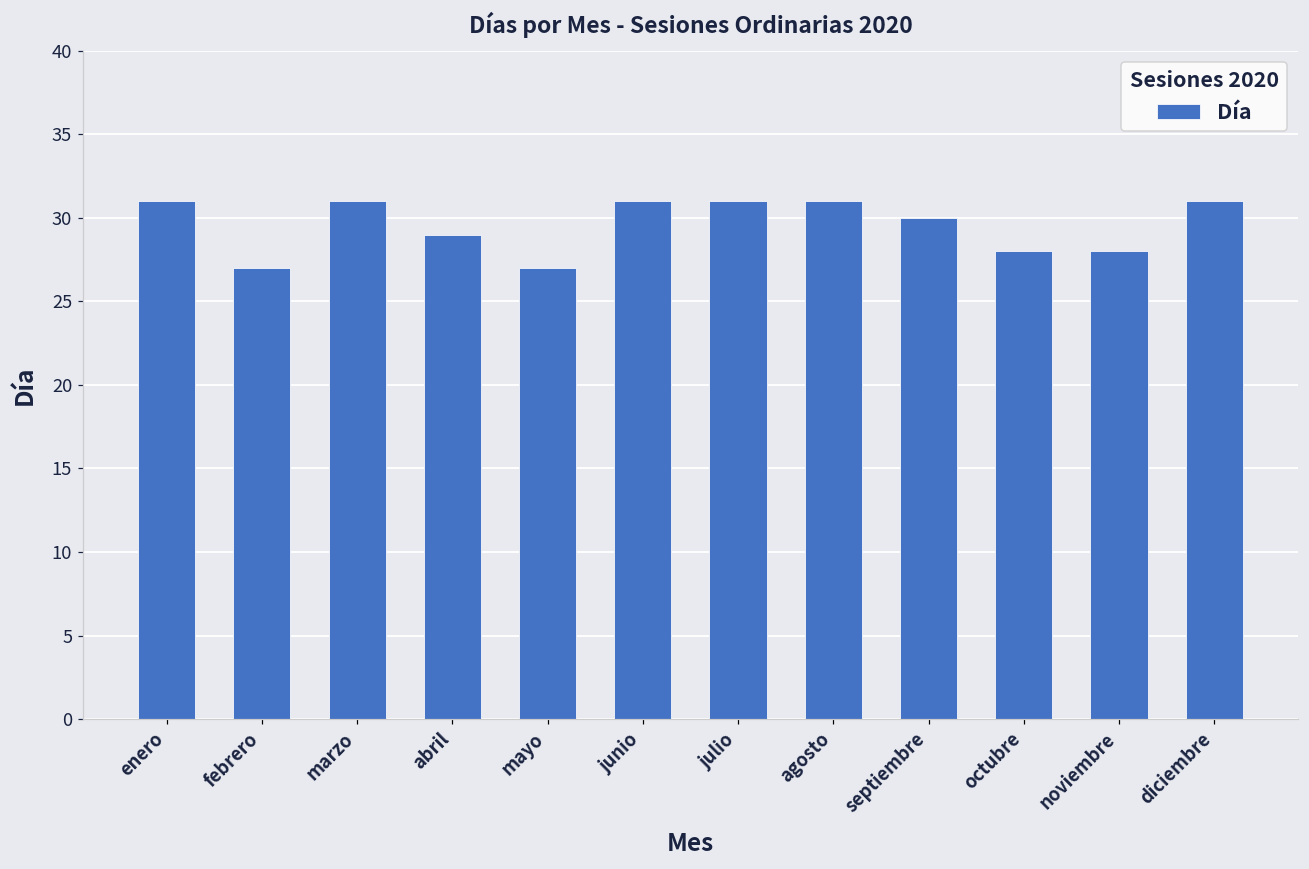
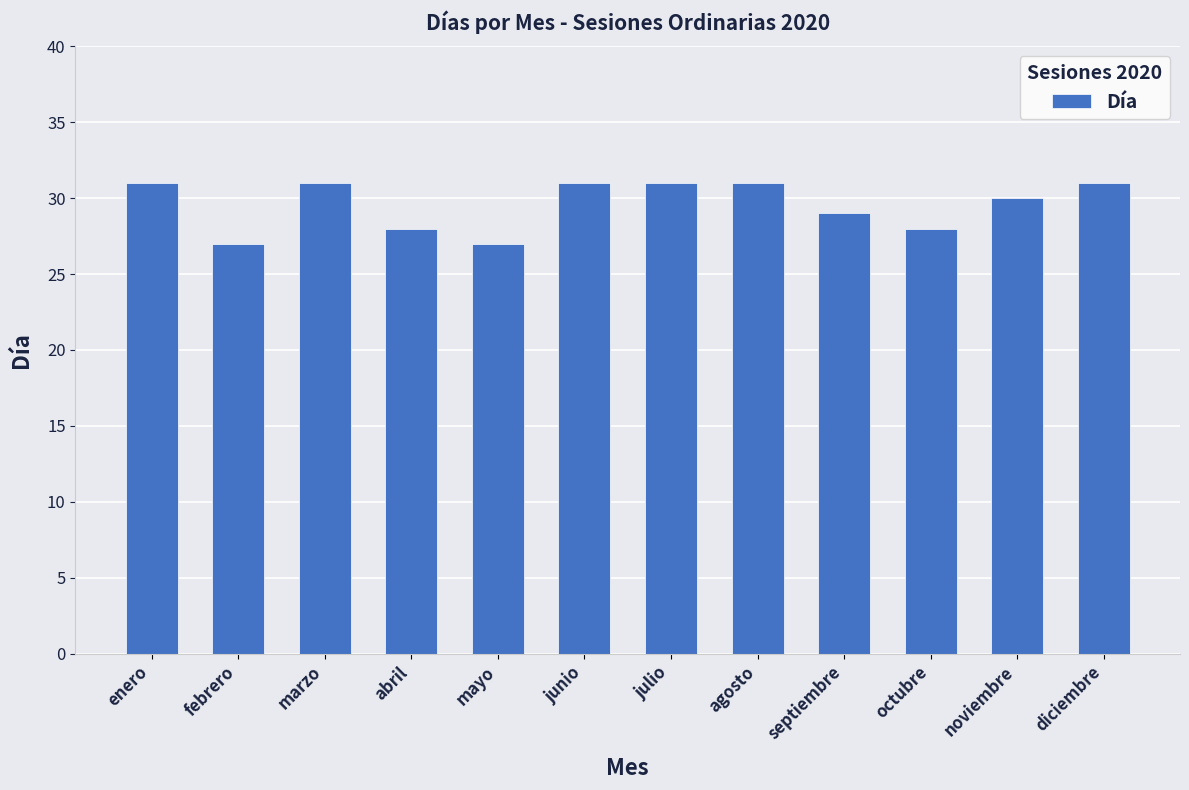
abril: 29 -> 28
septiembre: 30 -> 29
noviembre: 28 -> 30
